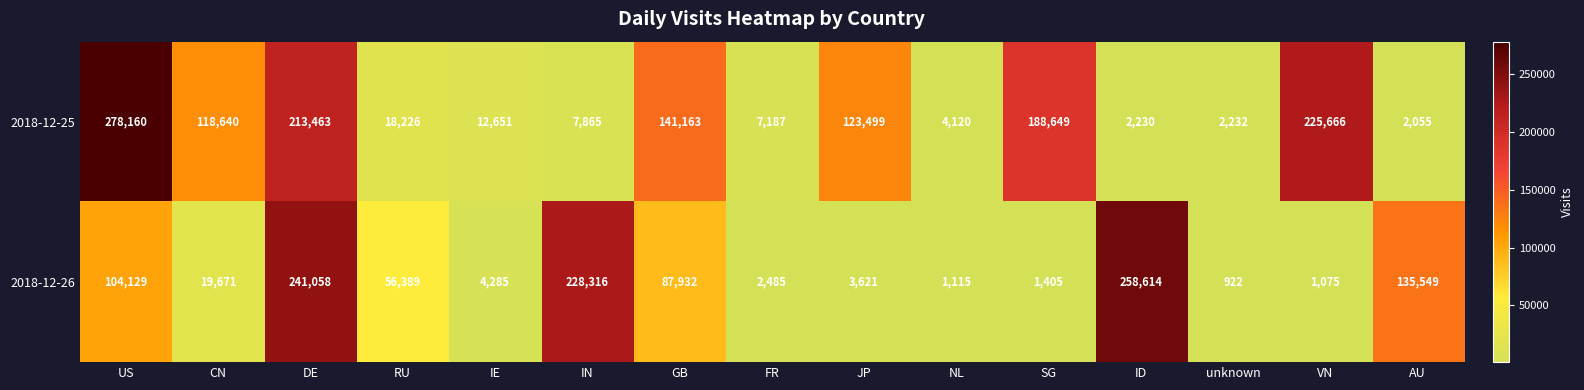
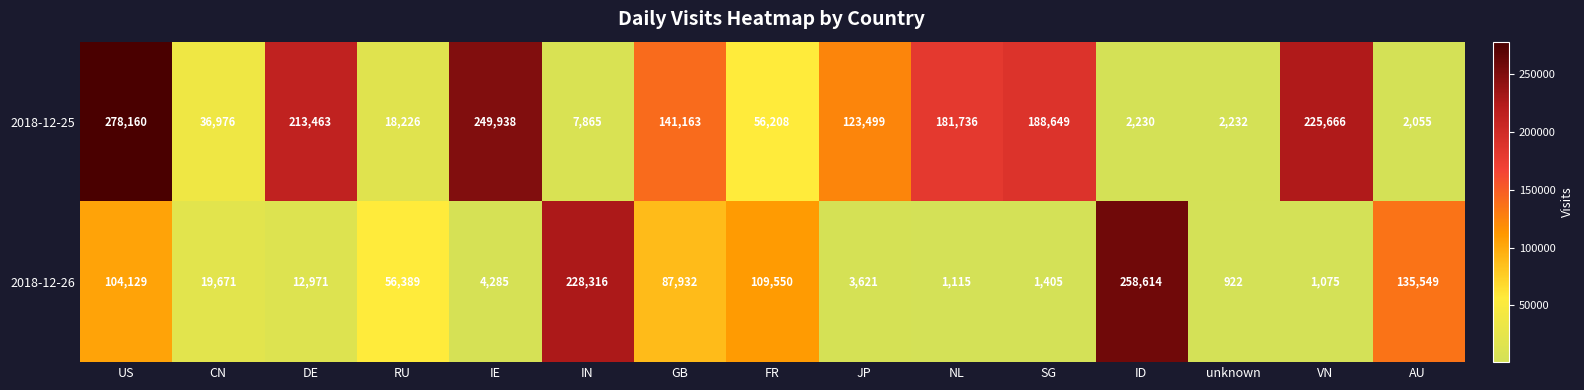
2018-12-25, CN: 118,640 -> 36,976
2018-12-25, IE: 12,651 -> 249,938
2018-12-25, FR: 7,187 -> 56,208
2018-12-25, NL: 4,120 -> 181,736
2018-12-26, DE: 241,058 -> 12,971
2018-12-26, FR: 2,485 -> 109,550
